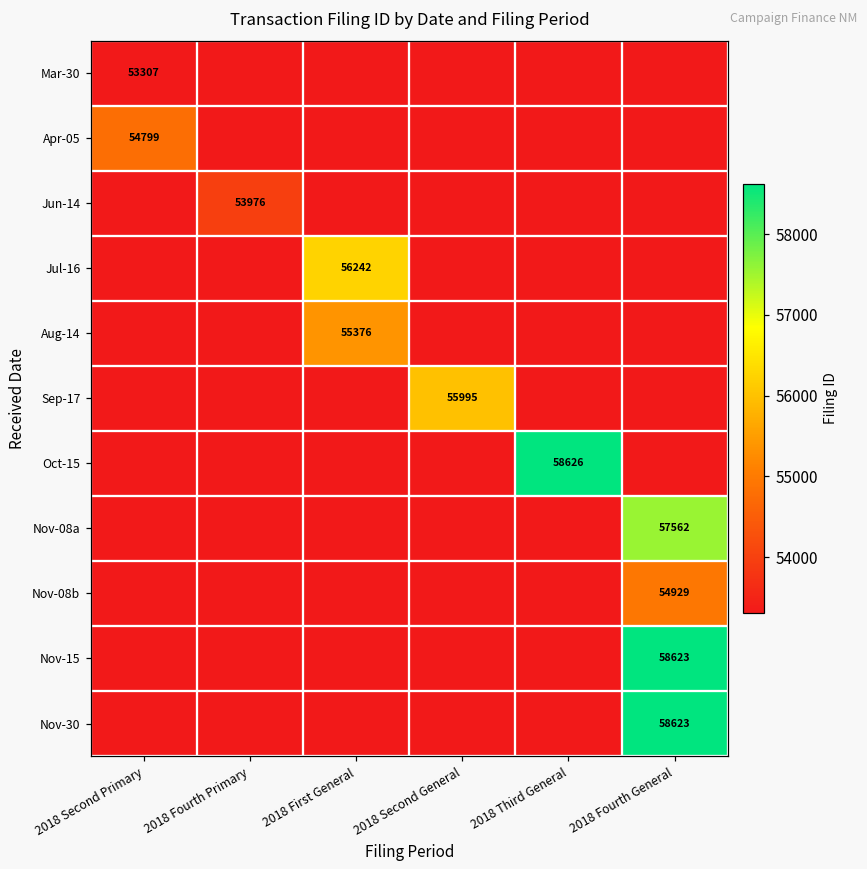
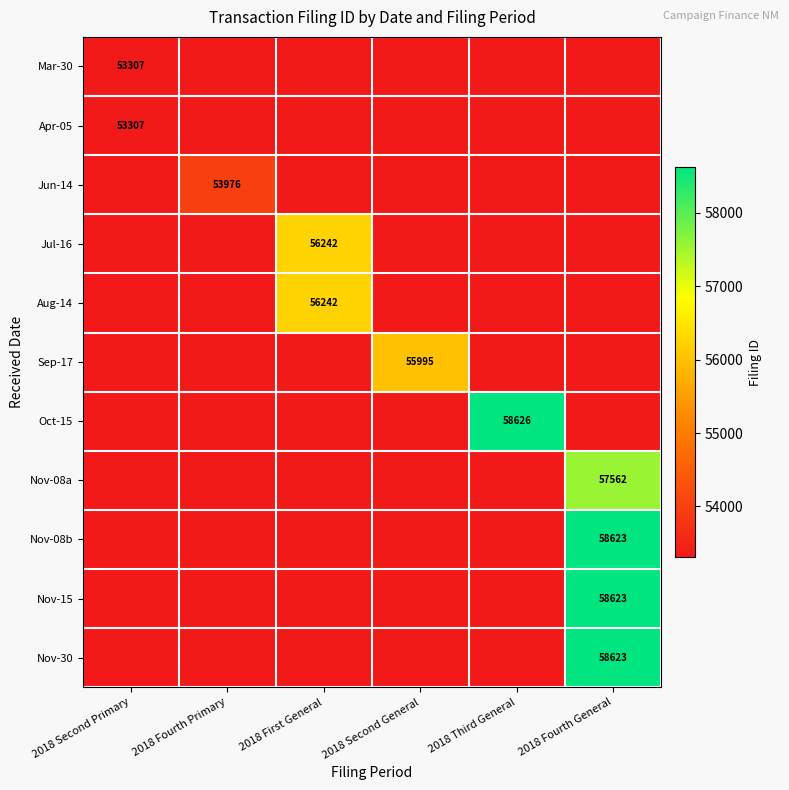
Apr-05, 2018 Second Primary: 54799 -> 53307
Aug-14, 2018 First General: 55376 -> 56242
Nov-08b, 2018 Fourth General: 54929 -> 58623
